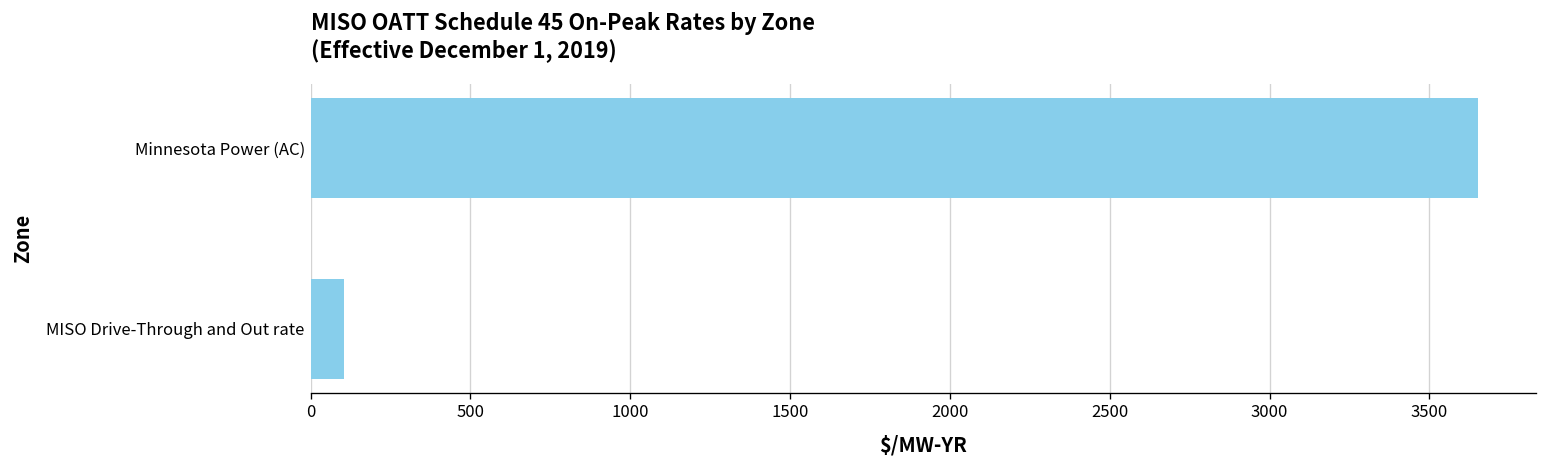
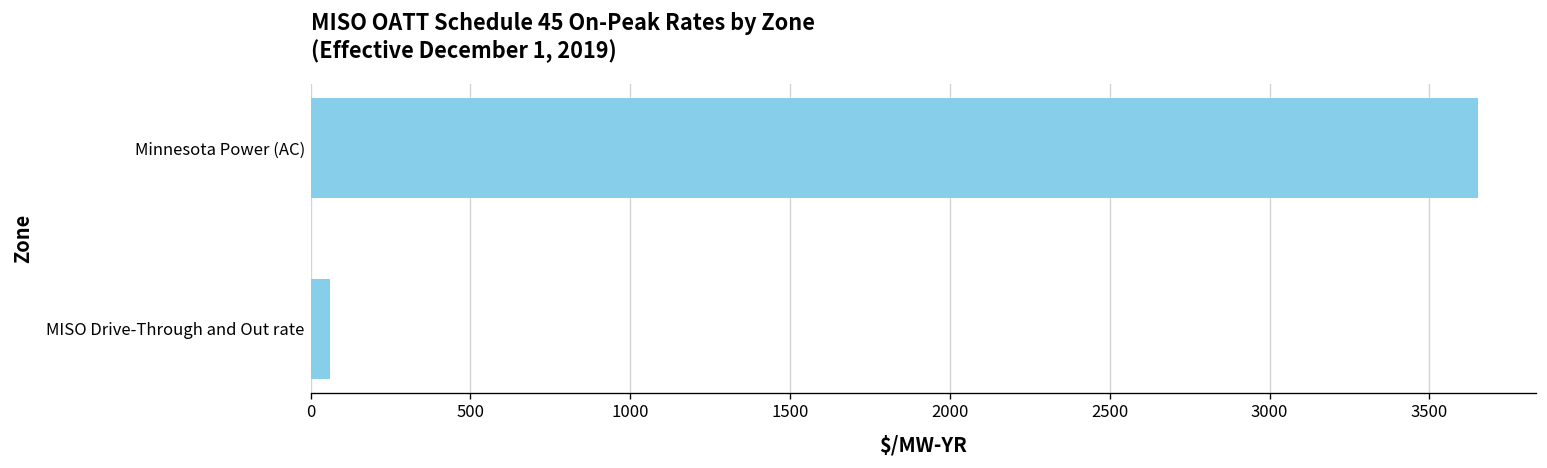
MISO Drive-Through and Out rate: 100 -> 60
